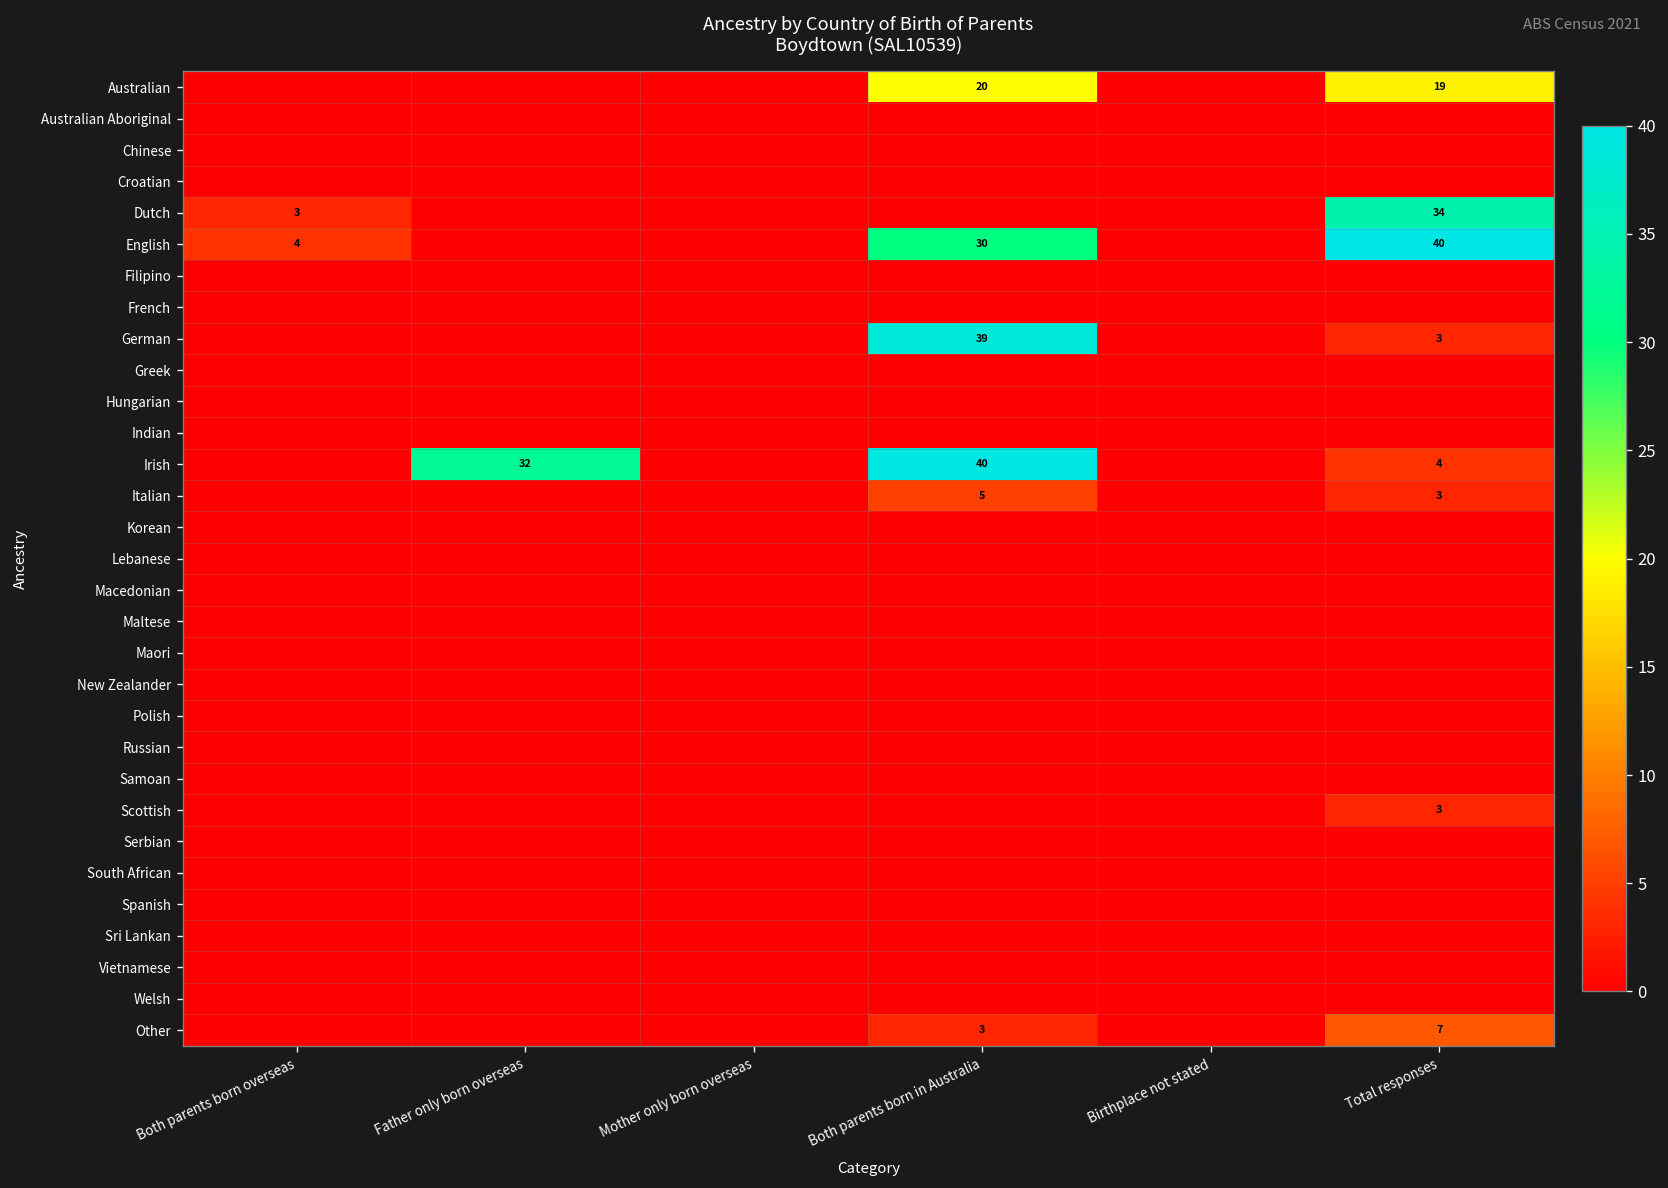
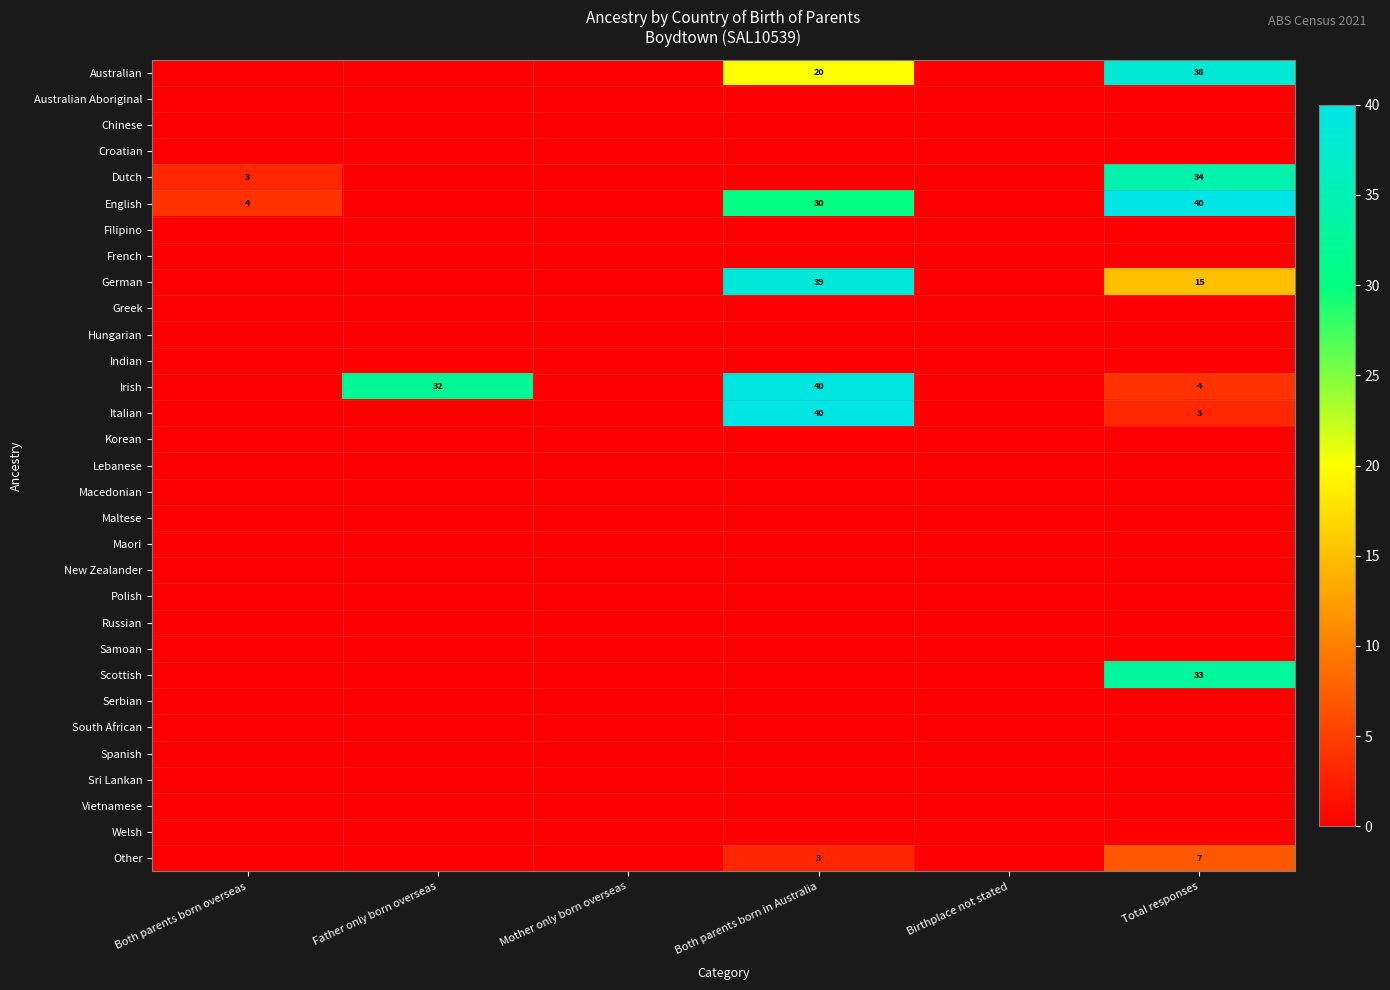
Australian, Total responses: 19 -> 38
German, Total responses: 3 -> 15
Italian, Both parents born in Australia: 5 -> 40
Scottish, Total responses: 3 -> 33
